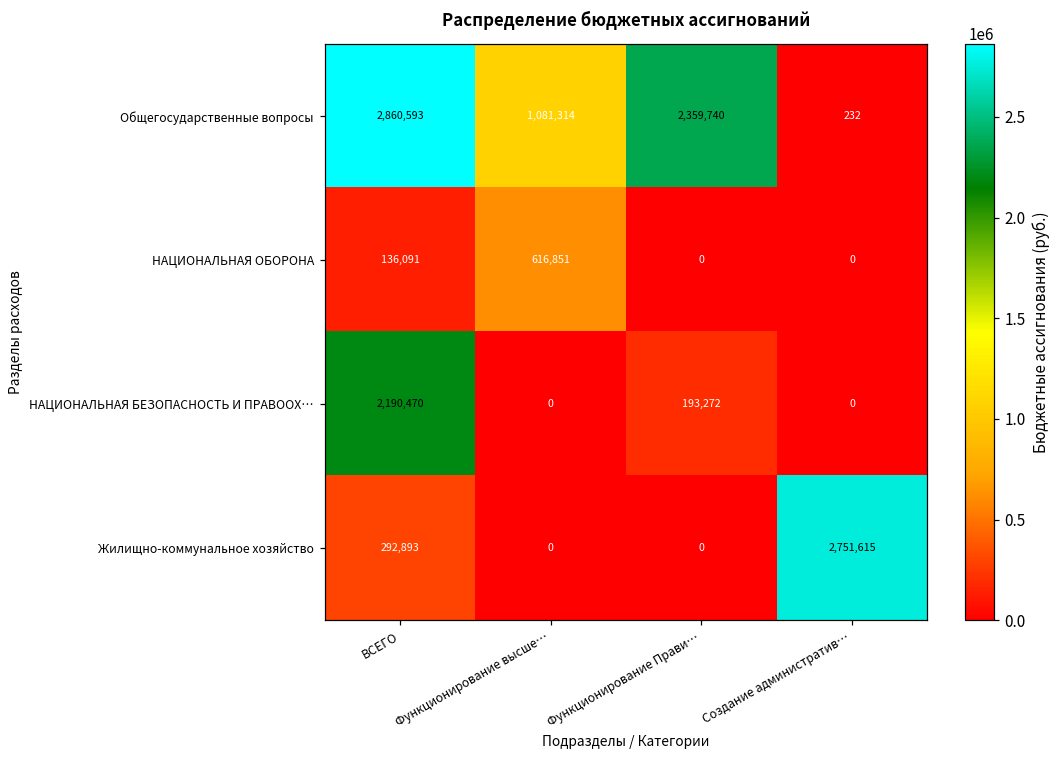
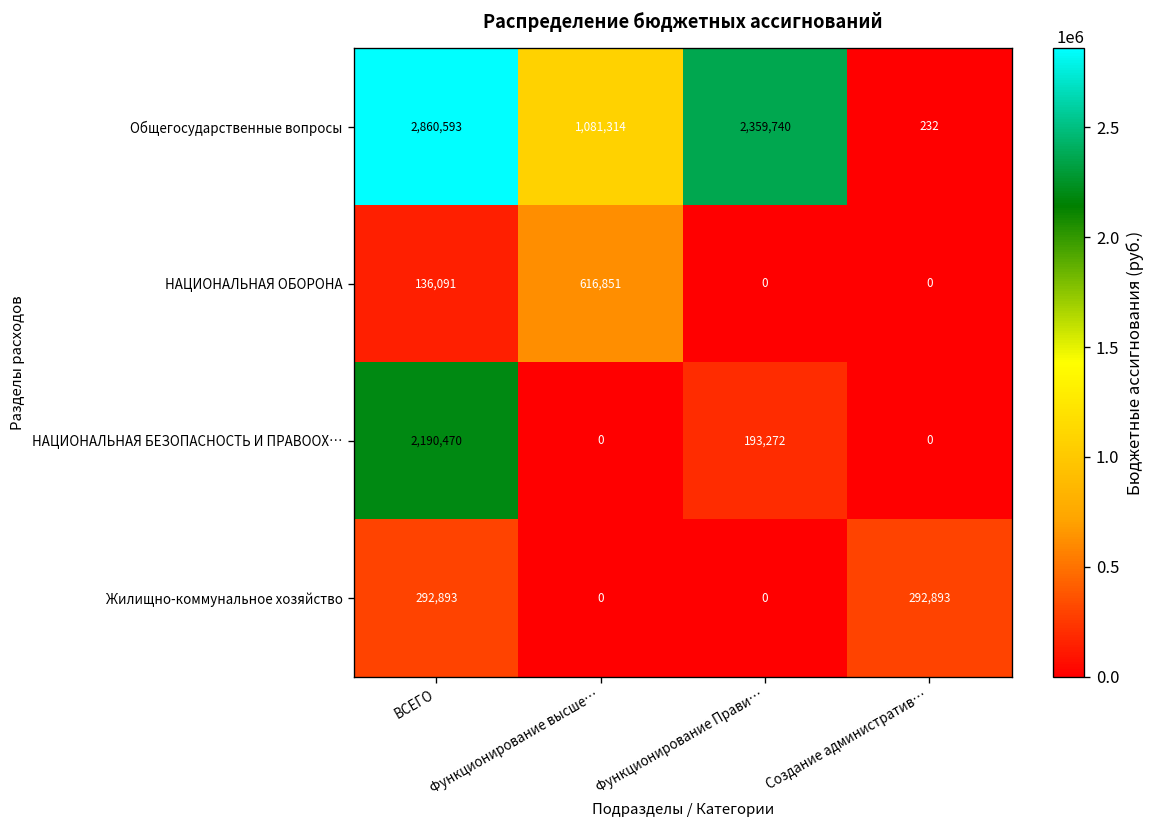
Жилищно-коммунальное хозяйство, Создание административ…: 2,751,615 -> 292,893
